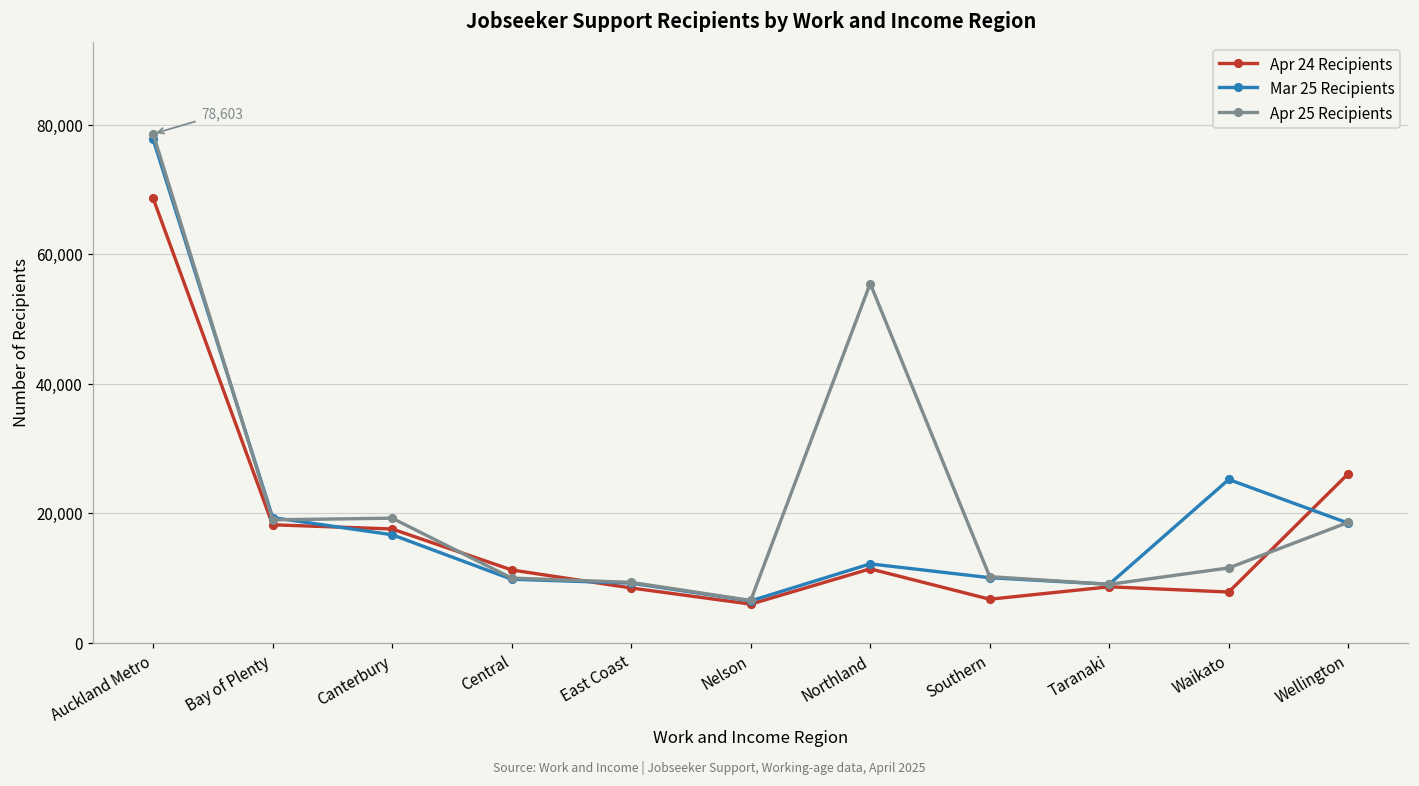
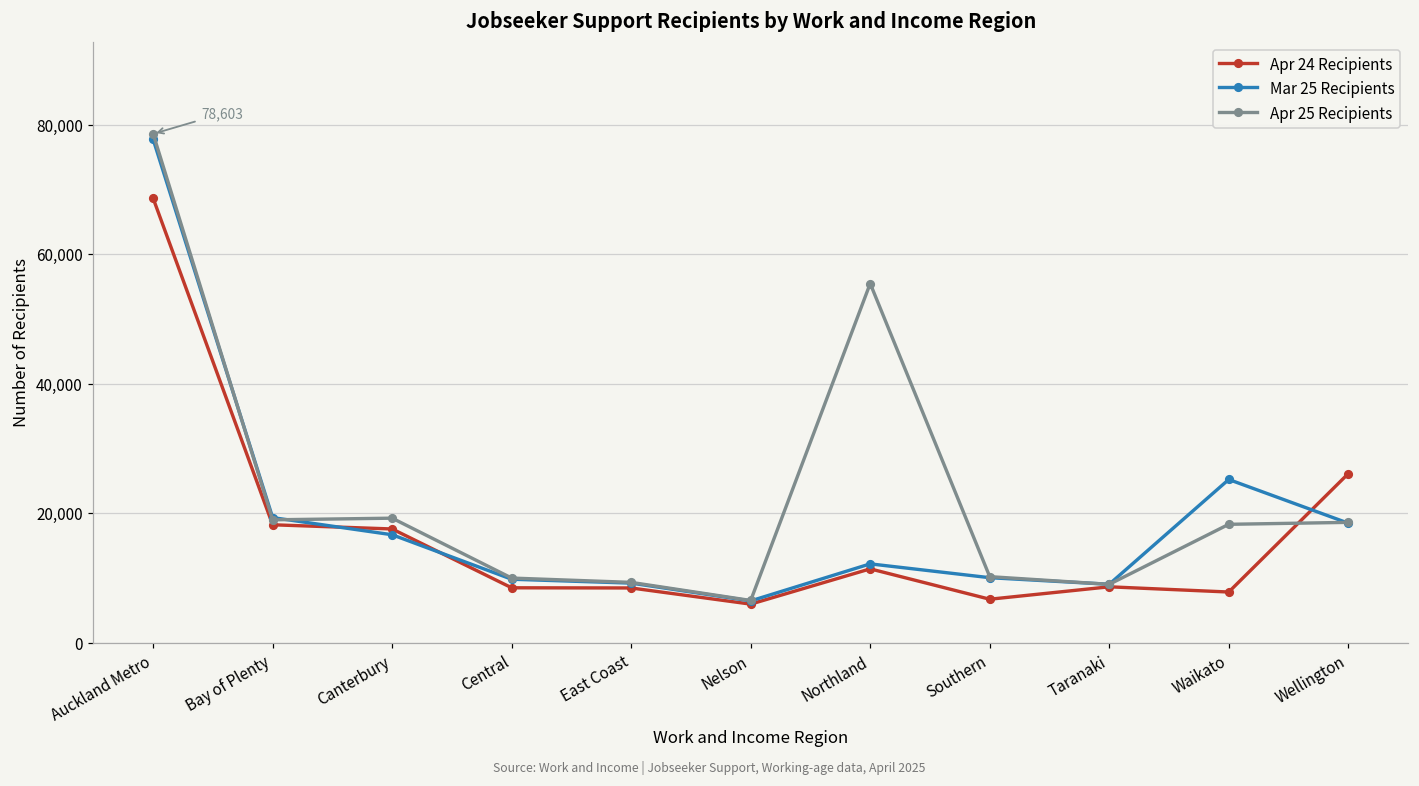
Apr 24 Recipients, Central: 11,000 -> 8,000
Apr 25 Recipients, Waikato: 12,000 -> 18,000
